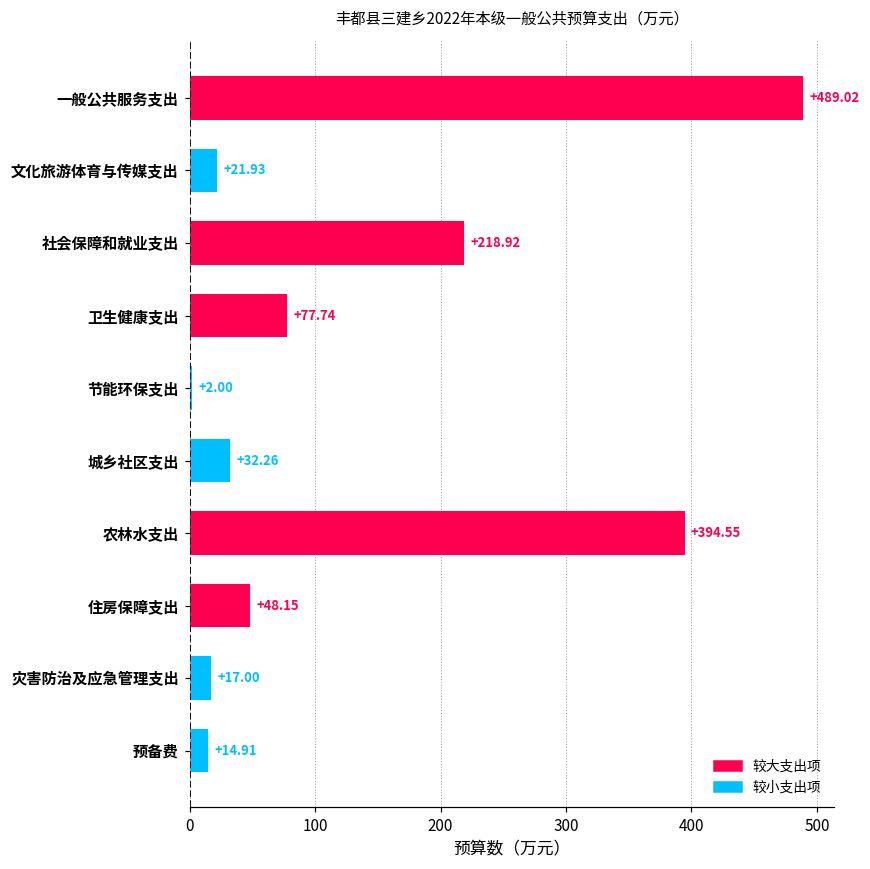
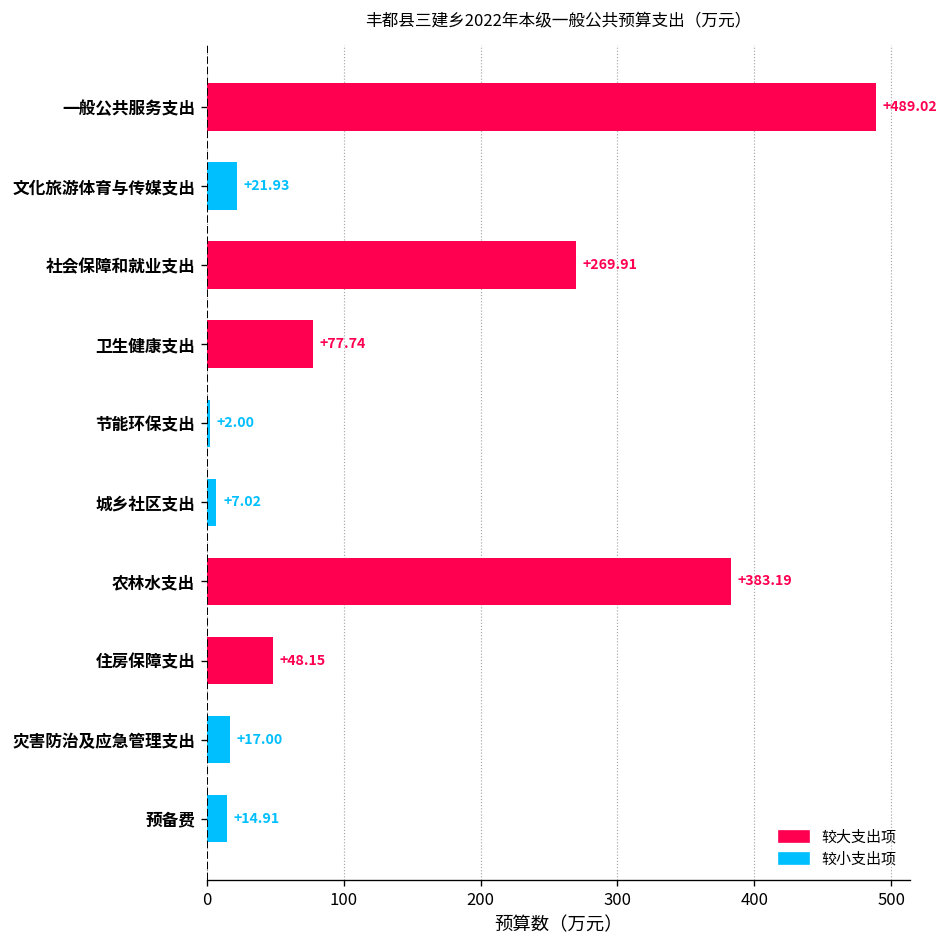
社会保障和就业支出: +218.92 -> +269.91
城乡社区支出: +32.26 -> +7.02
农林水支出: +394.55 -> +383.19
